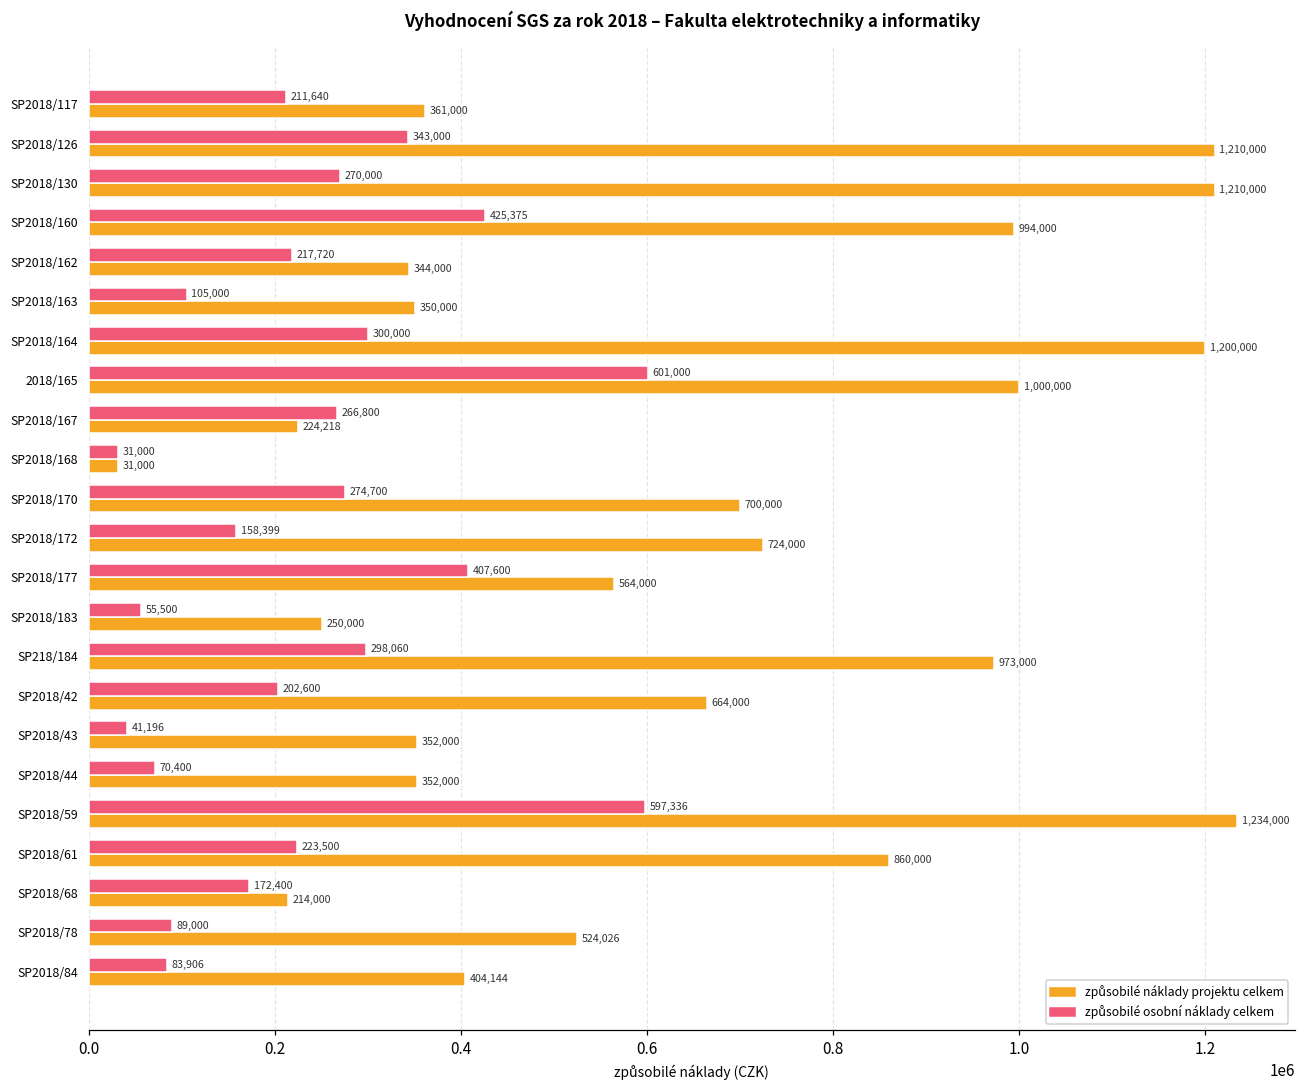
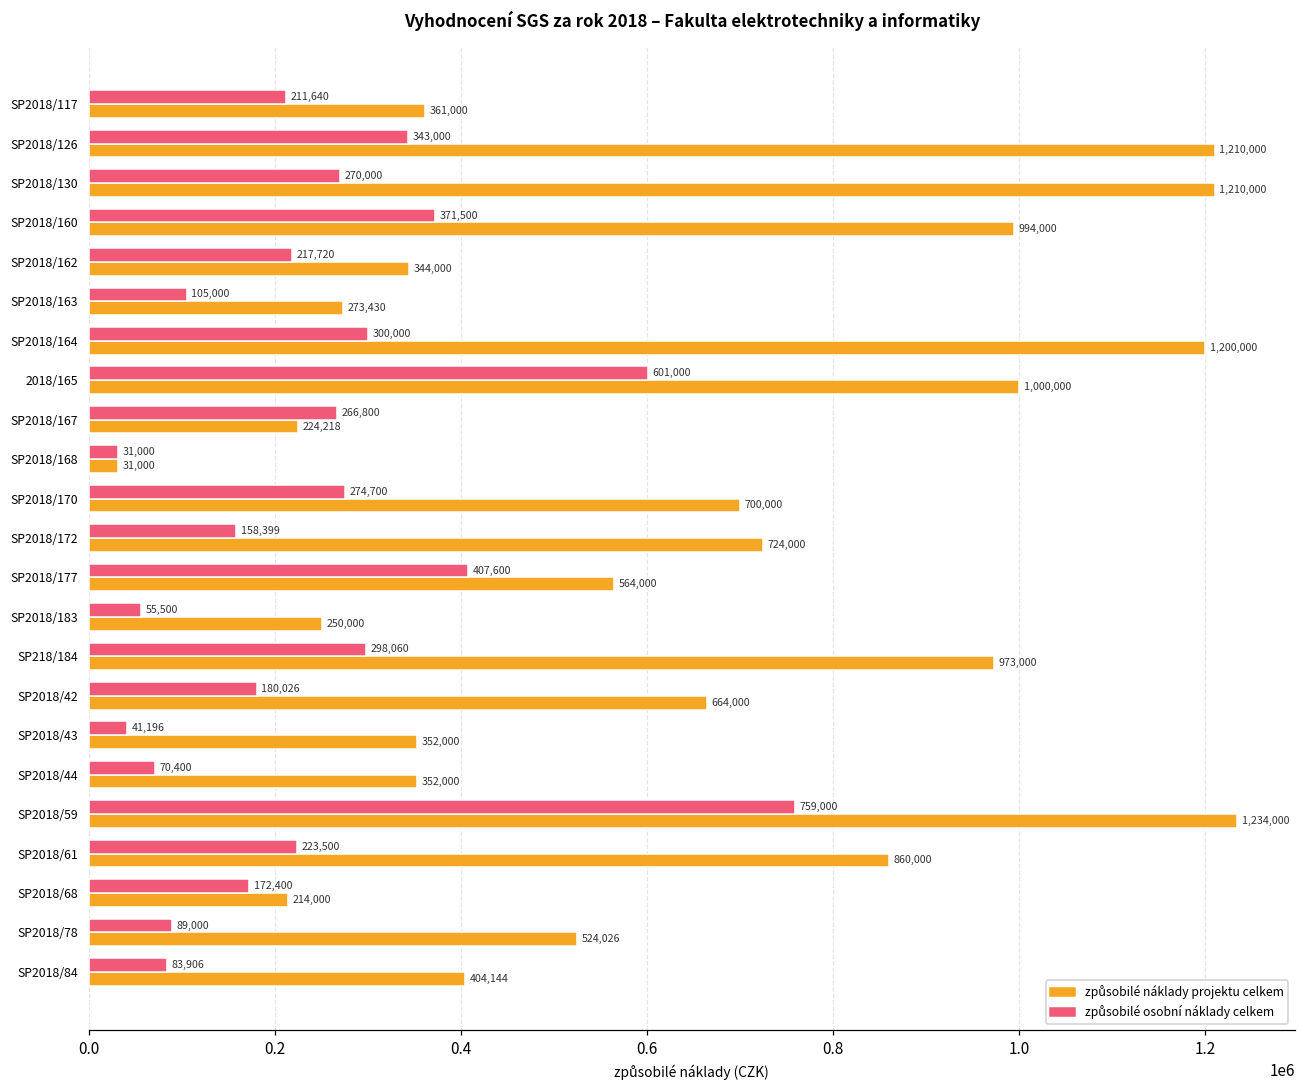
způsobilé osobní náklady celkem, SP2018/160: 425,375 -> 371,500
způsobilé náklady projektu celkem, SP2018/163: 350,000 -> 273,430
způsobilé osobní náklady celkem, SP2018/42: 202,600 -> 180,026
způsobilé osobní náklady celkem, SP2018/59: 597,336 -> 759,000
